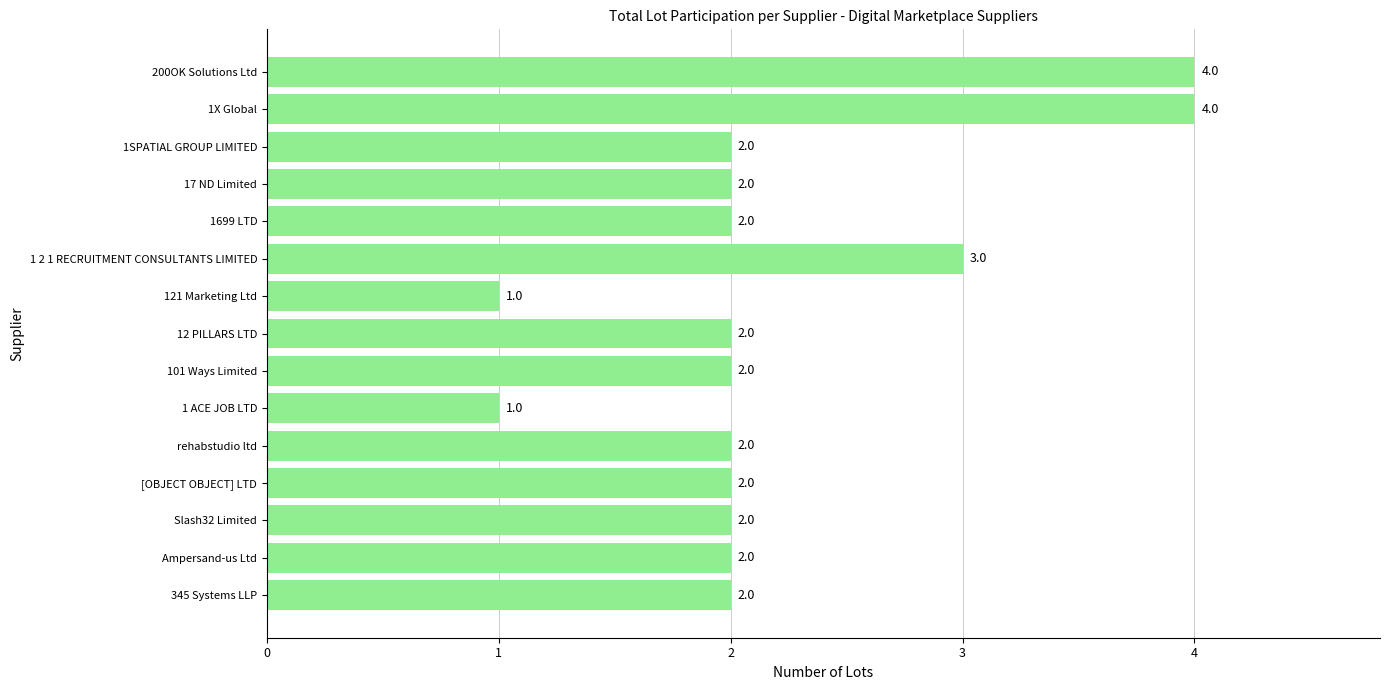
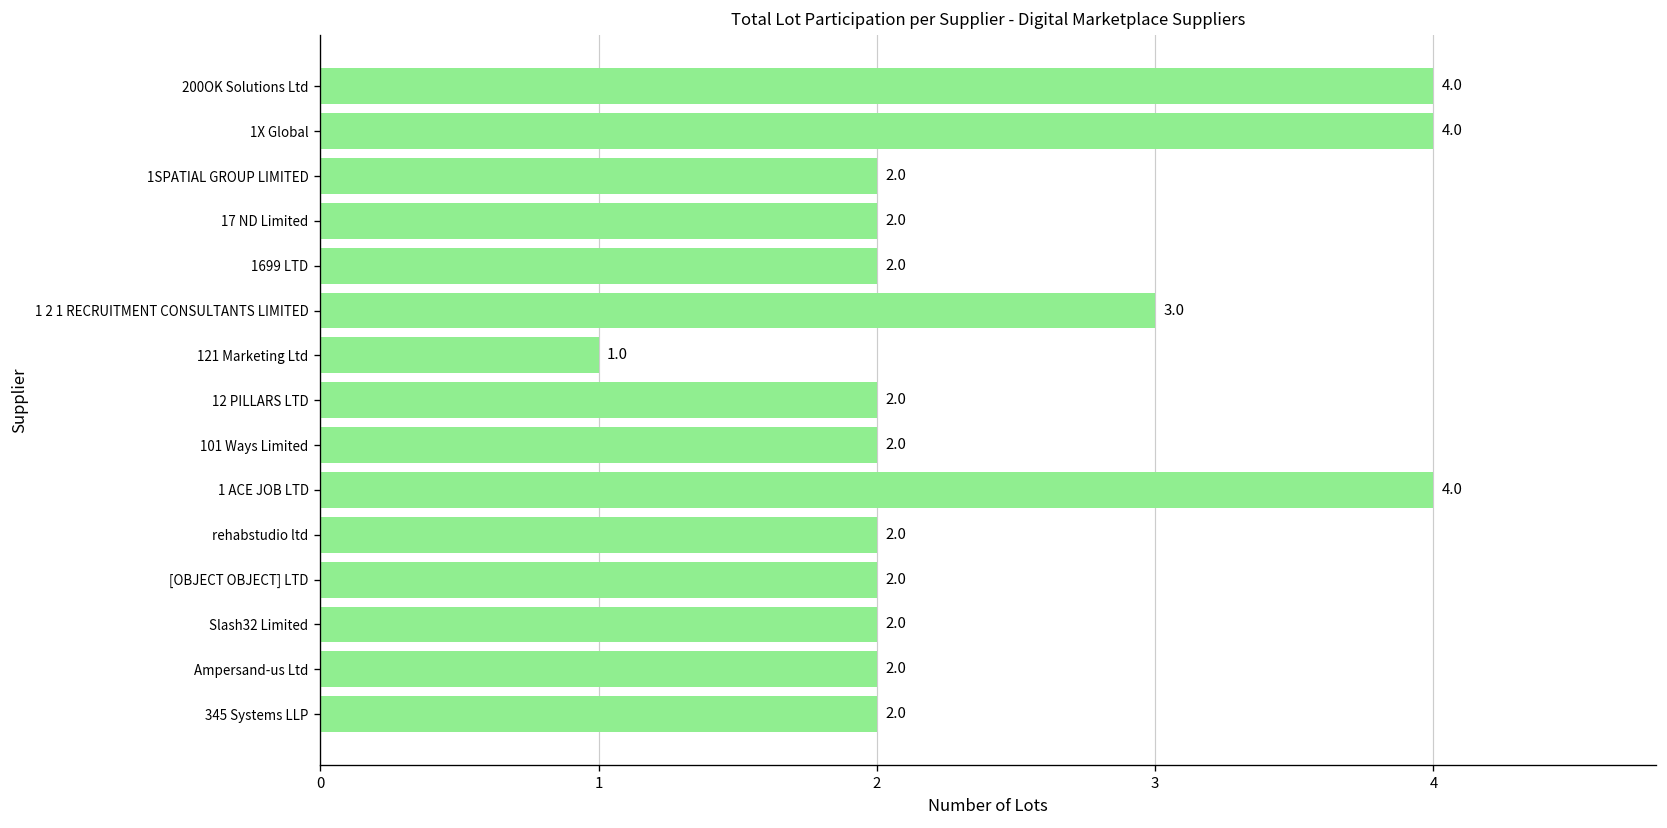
1 ACE JOB LTD: 1.0 -> 4.0
